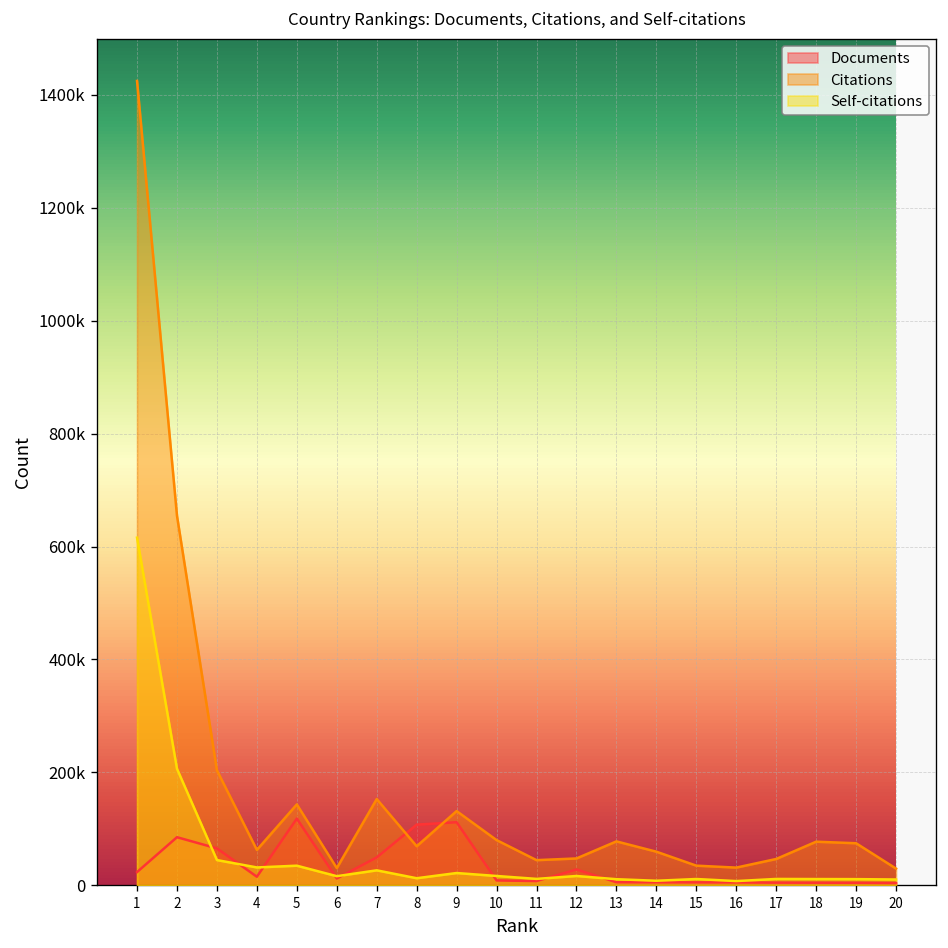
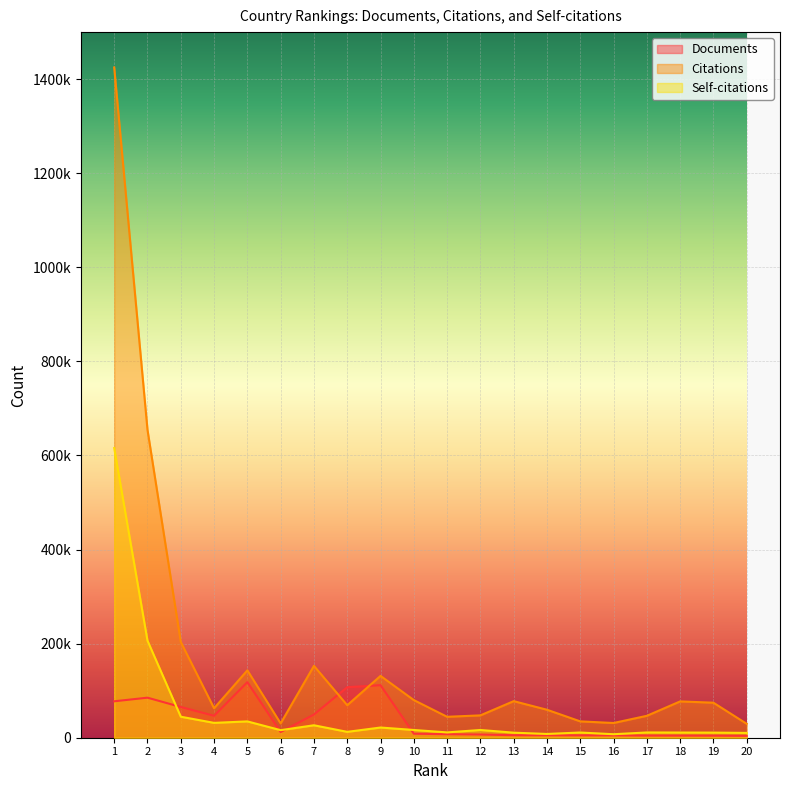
Documents, 1: 20000 -> 80000
Documents, 4: 20000 -> 50000
Documents, 12: 30000 -> 10000
